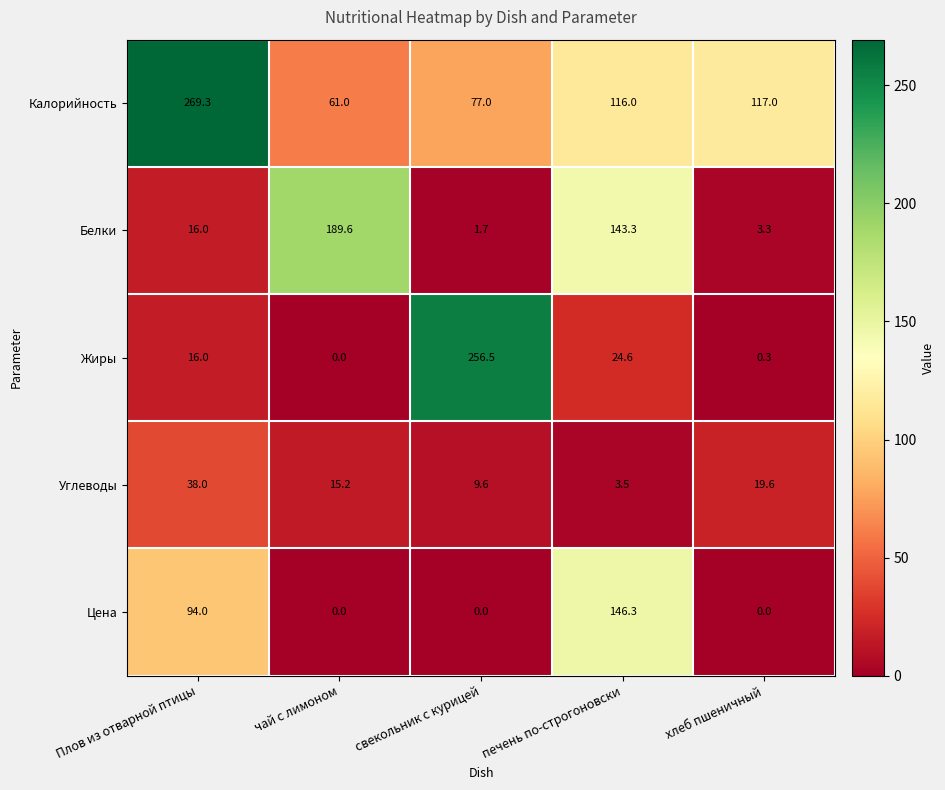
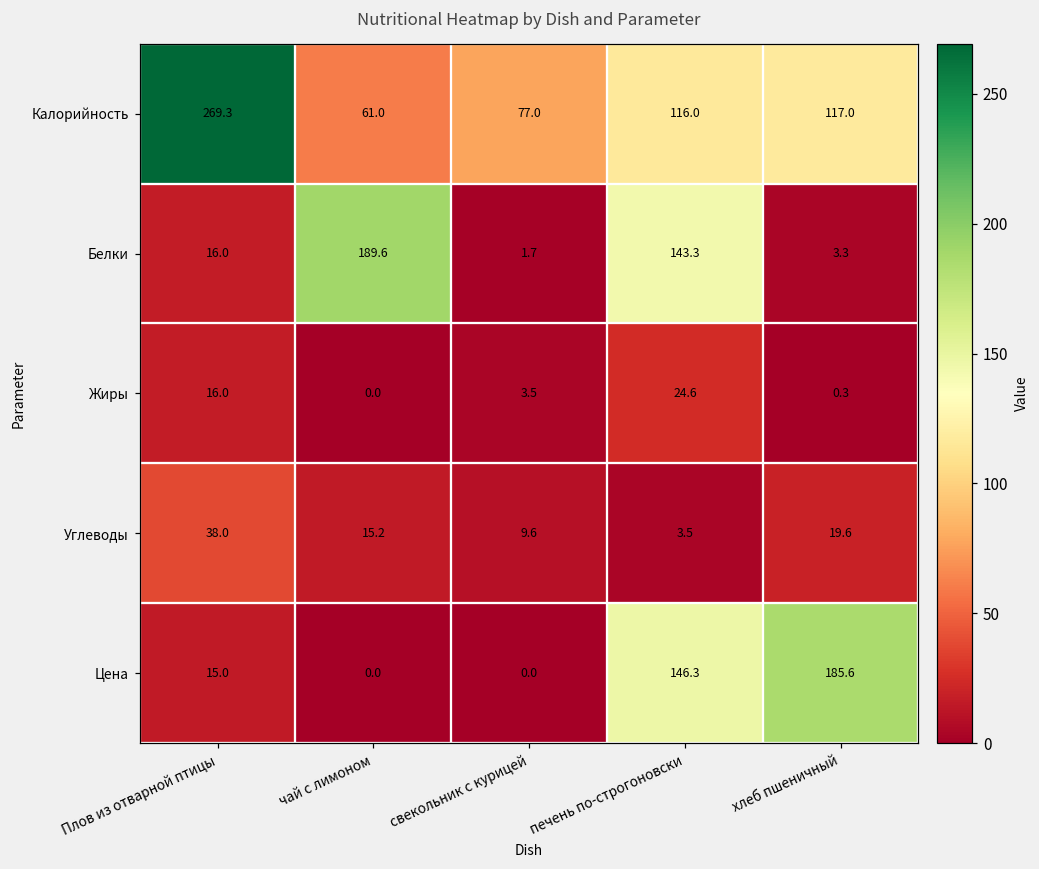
Жиры, свекольник с курицей: 256.5 -> 3.5
Цена, Плов из отварной птицы: 94.0 -> 15.0
Цена, хлеб пшеничный: 0.0 -> 185.6
